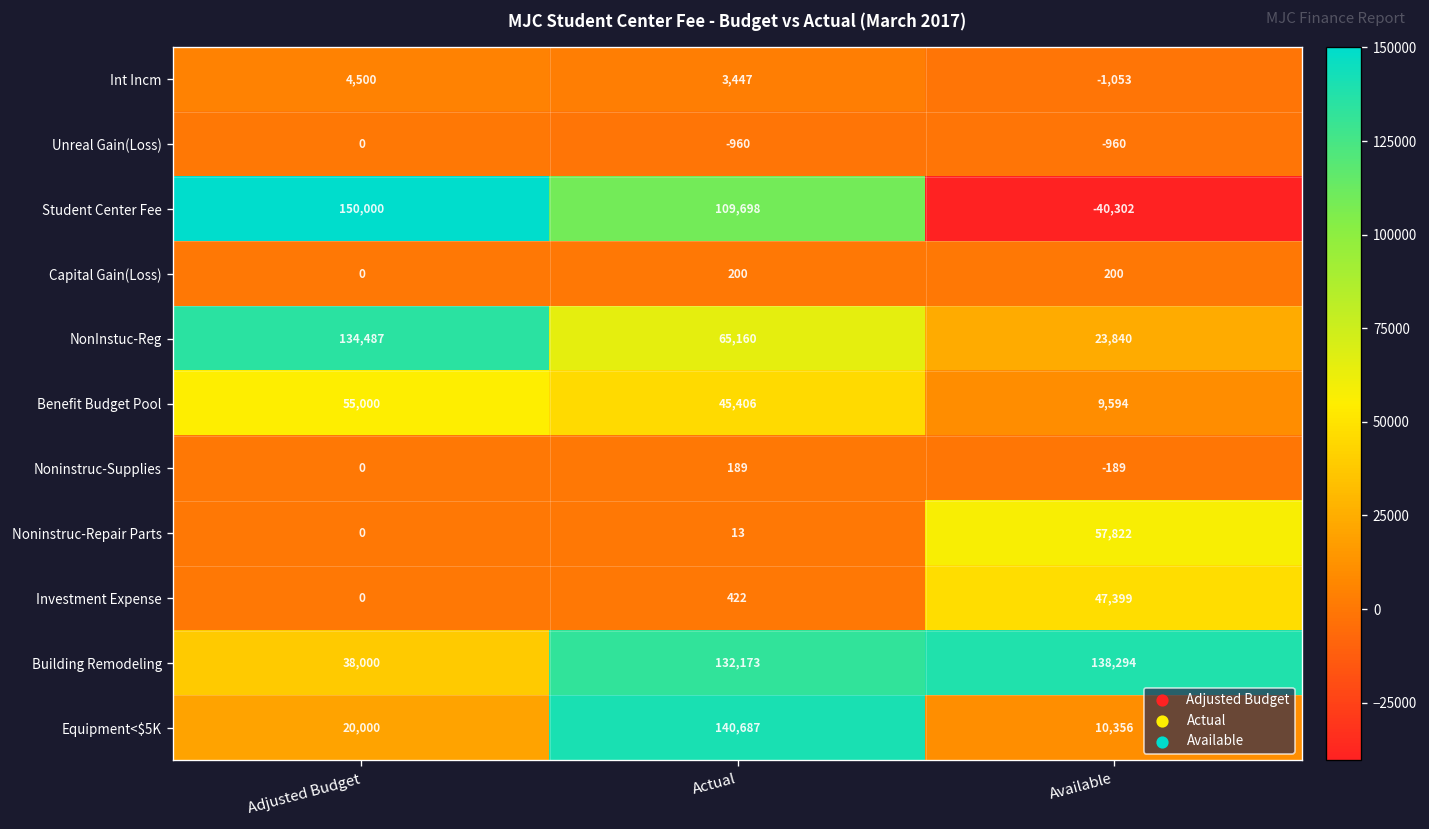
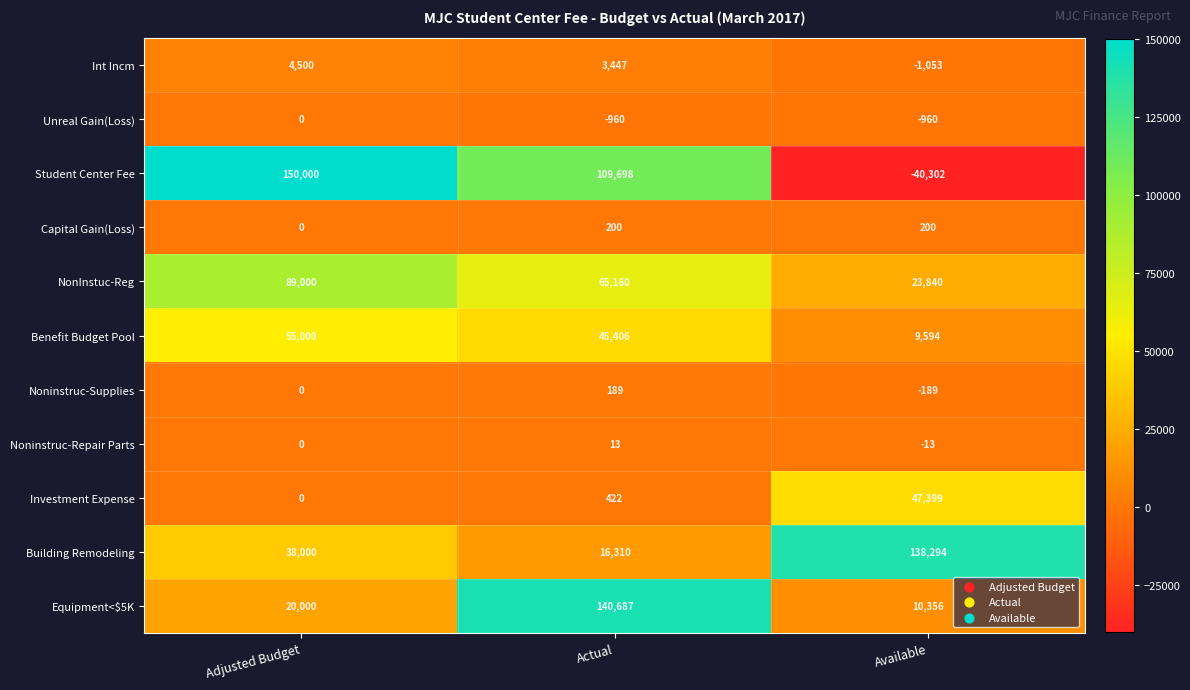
NonInstuc-Reg, Adjusted Budget: 134,487 -> 89,000
Noninstruc-Repair Parts, Available: 57,822 -> -13
Building Remodeling, Actual: 132,173 -> 16,310
